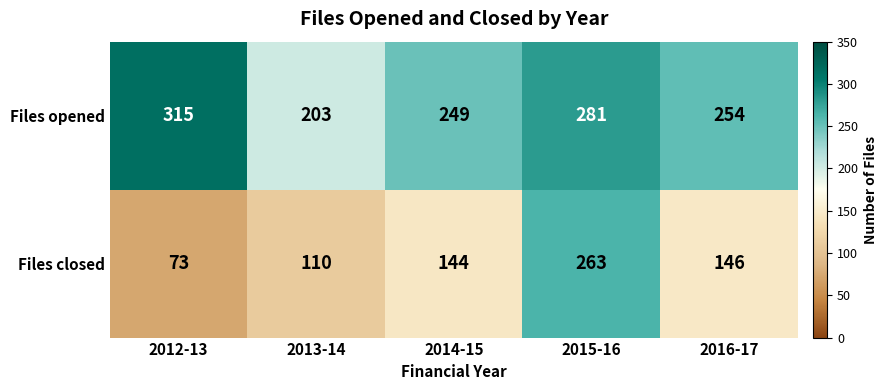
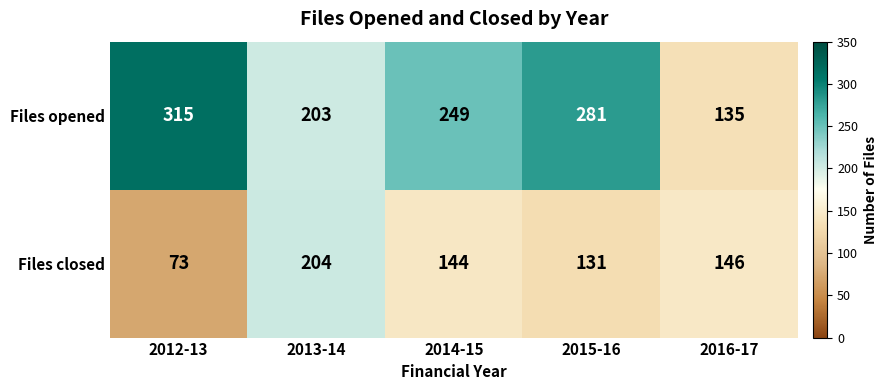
Files opened, 2016-17: 254 -> 135
Files closed, 2013-14: 110 -> 204
Files closed, 2015-16: 263 -> 131
